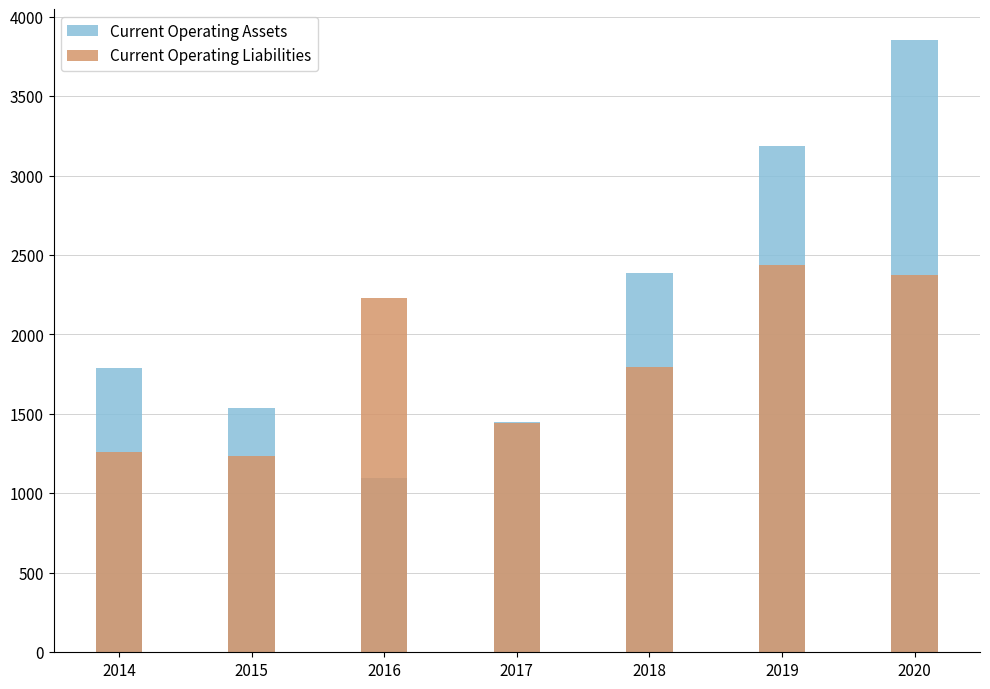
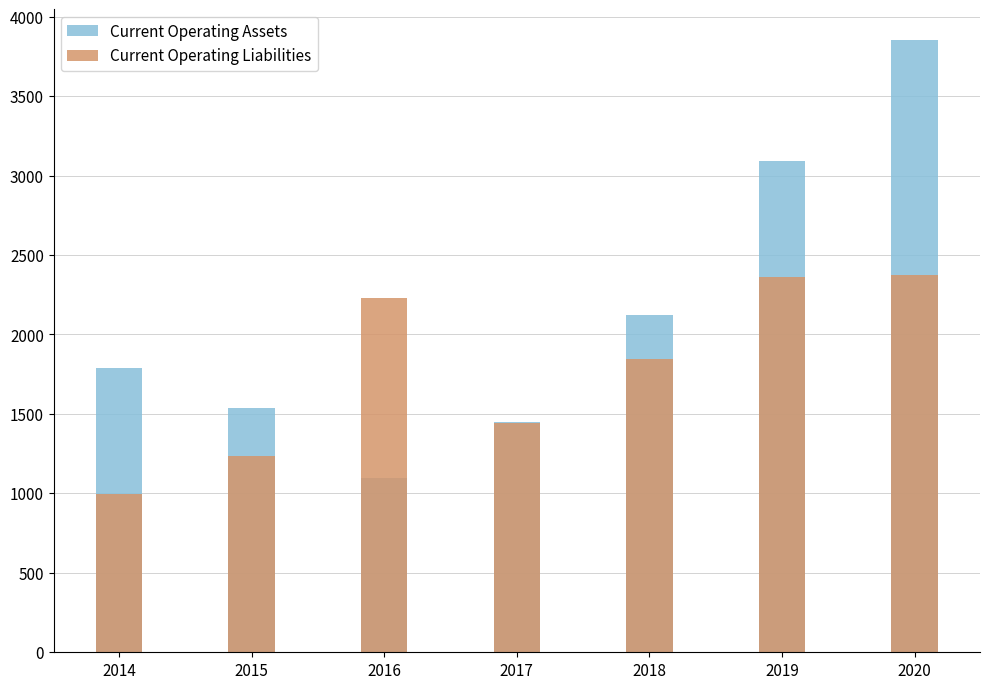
Current Operating Liabilities, 2014: 1260 -> 990
Current Operating Assets, 2018: 2380 -> 2120
Current Operating Liabilities, 2018: 1800 -> 1850
Current Operating Assets, 2019: 3190 -> 3090
Current Operating Liabilities, 2019: 2440 -> 2360
